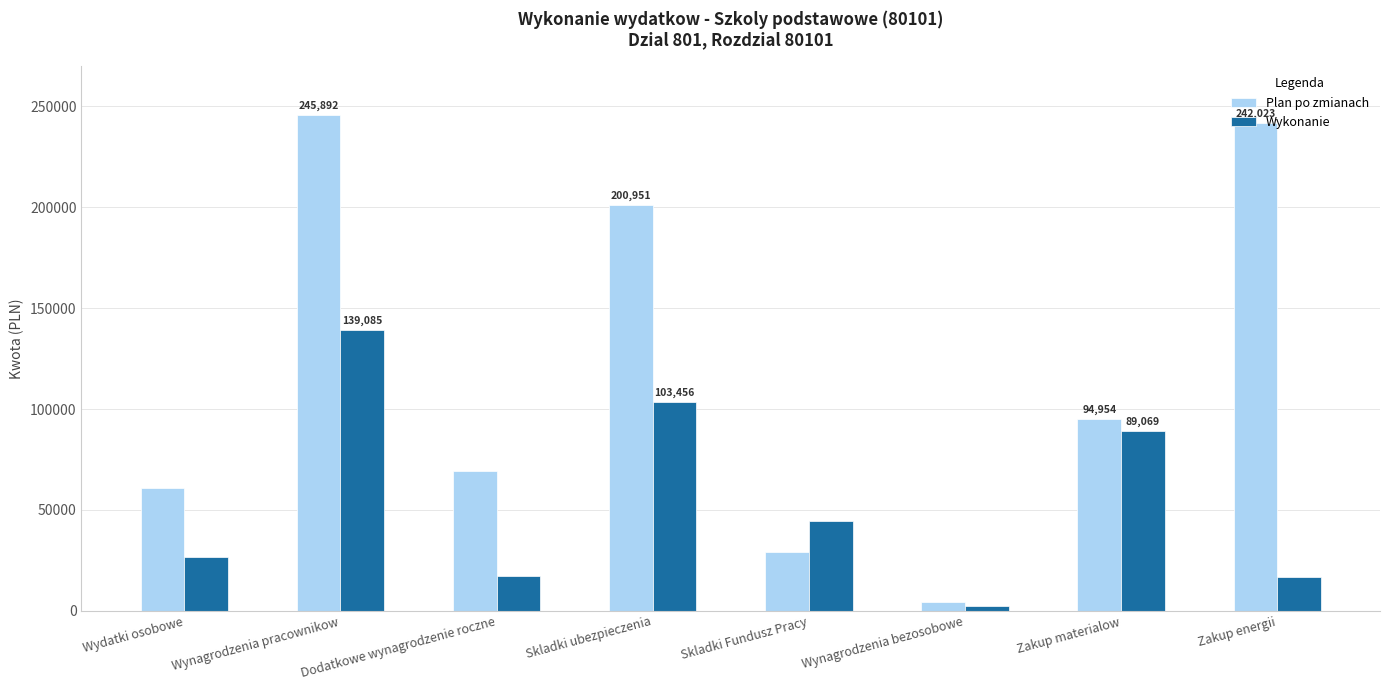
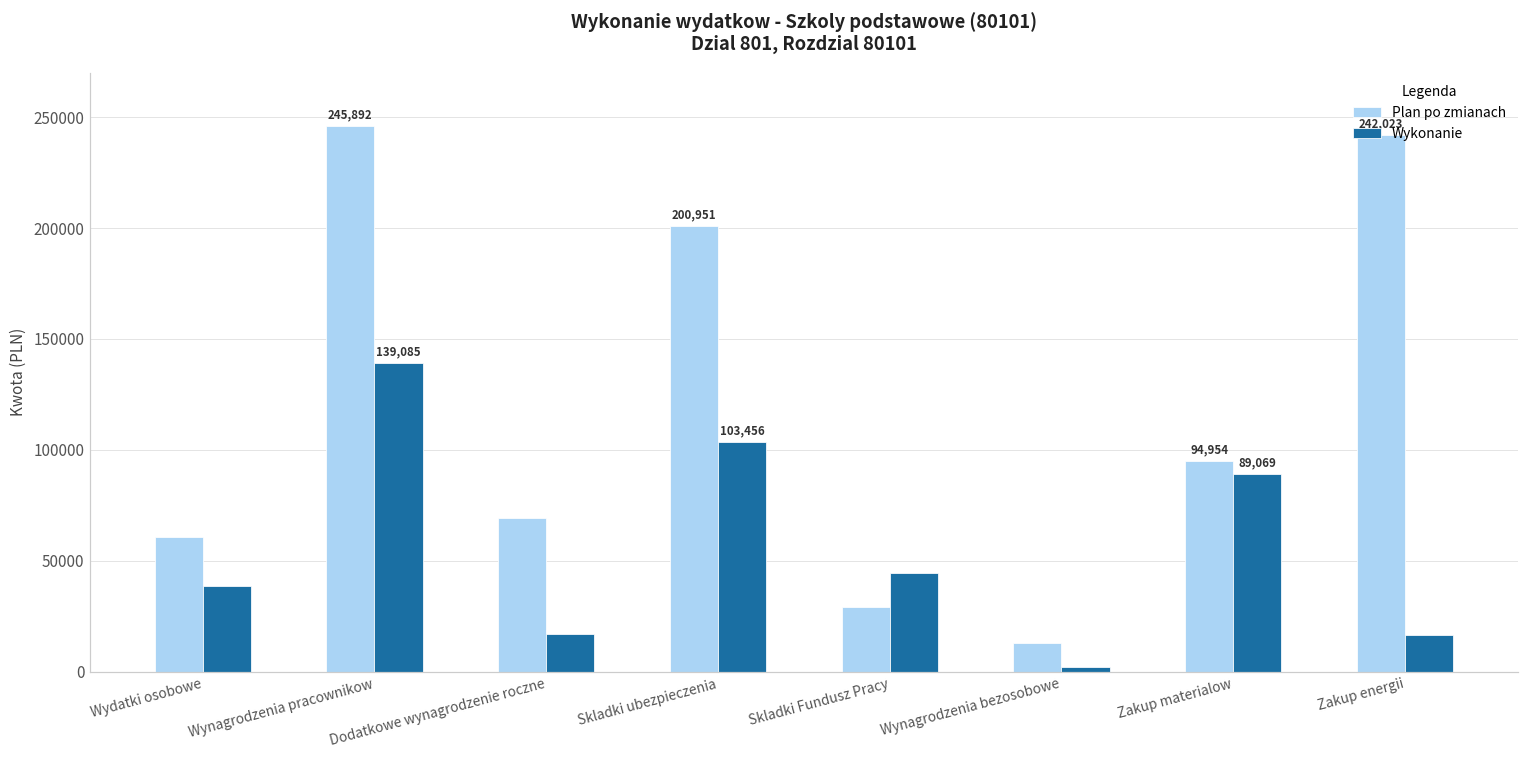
Wykonanie, Wydatki osobowe: 27000 -> 39000
Plan po zmianach, Wynagrodzenia bezosobowe: 4000 -> 13000
